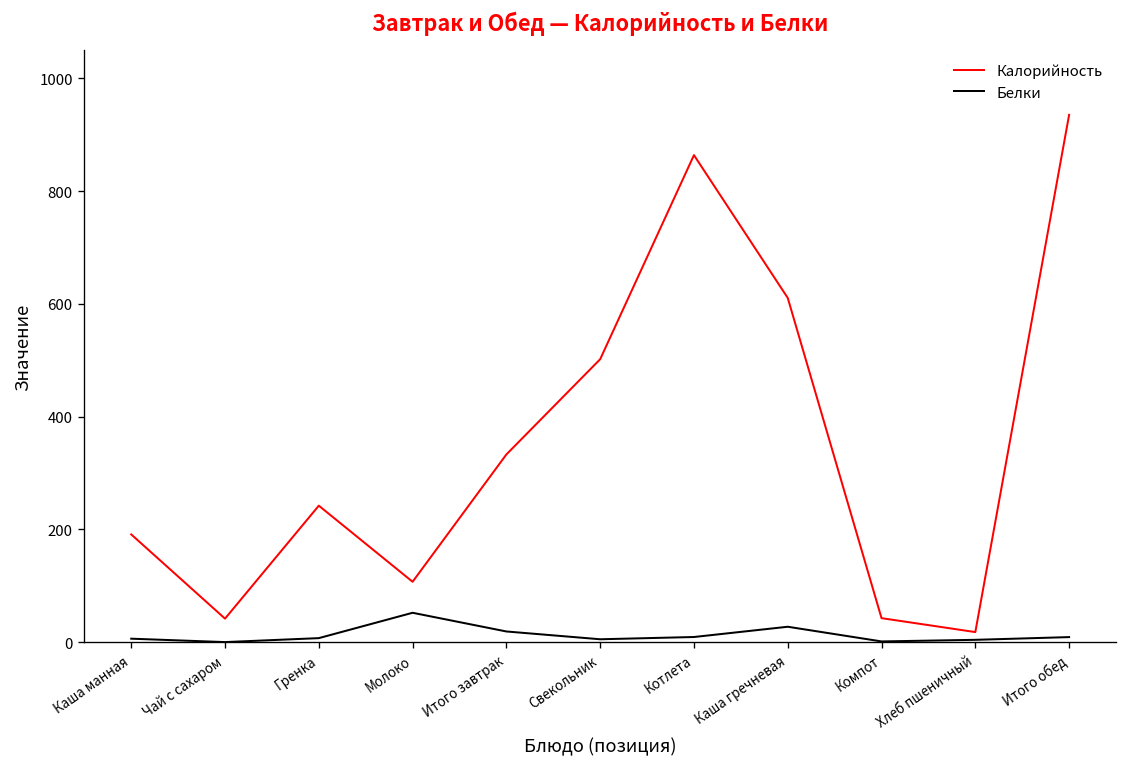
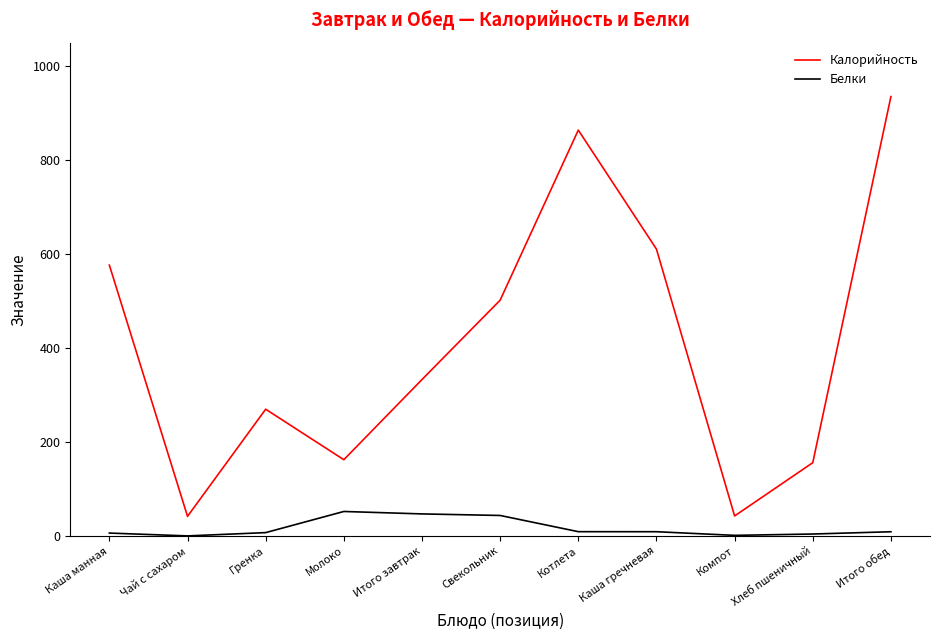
Калорийность, Каша манная: 190 -> 580
Калорийность, Гренка: 240 -> 270
Калорийность, Молоко: 110 -> 160
Белки, Итого завтрак: 20 -> 50
Белки, Свекольник: 10 -> 40
Белки, Каша гречневая: 30 -> 10
Калорийность, Хлеб пшеничный: 20 -> 160
